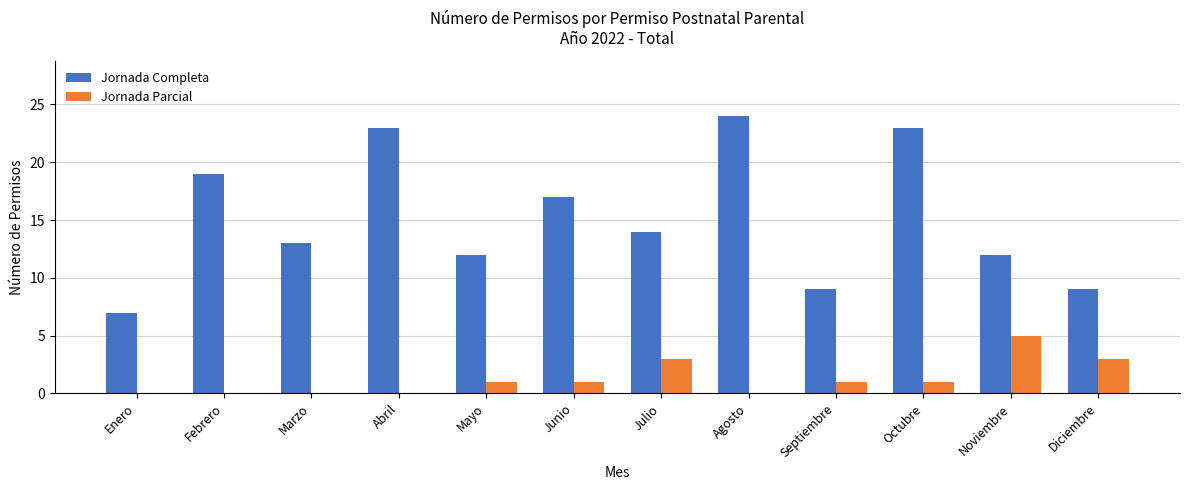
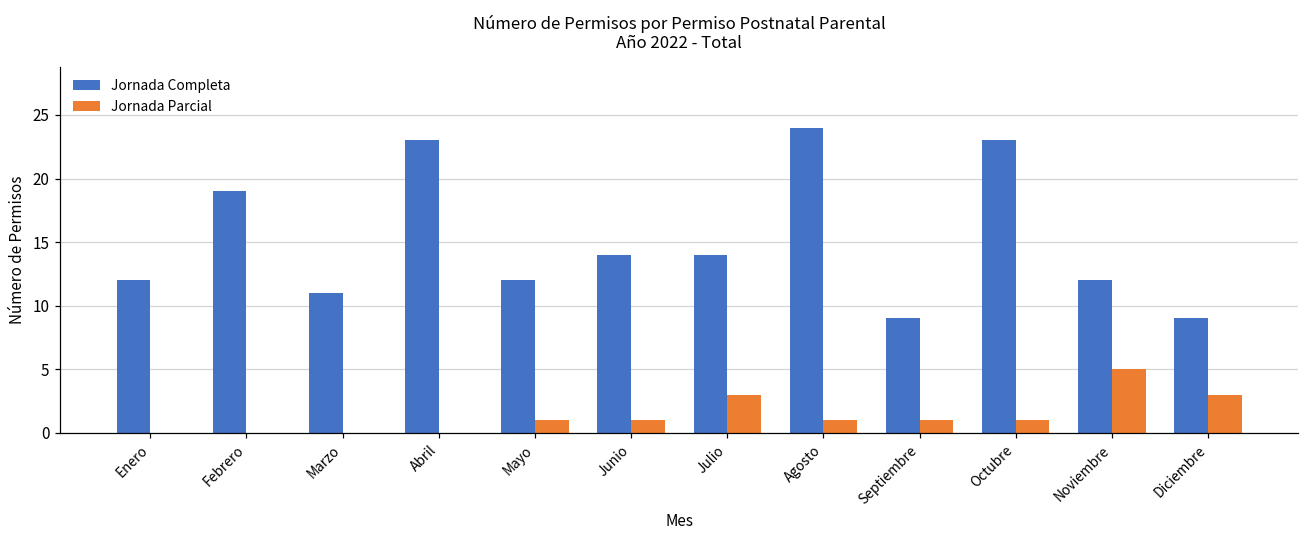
Jornada Completa, Enero: 7 -> 12
Jornada Completa, Marzo: 13 -> 11
Jornada Completa, Junio: 17 -> 14
Jornada Parcial, Agosto: 0 -> 1
